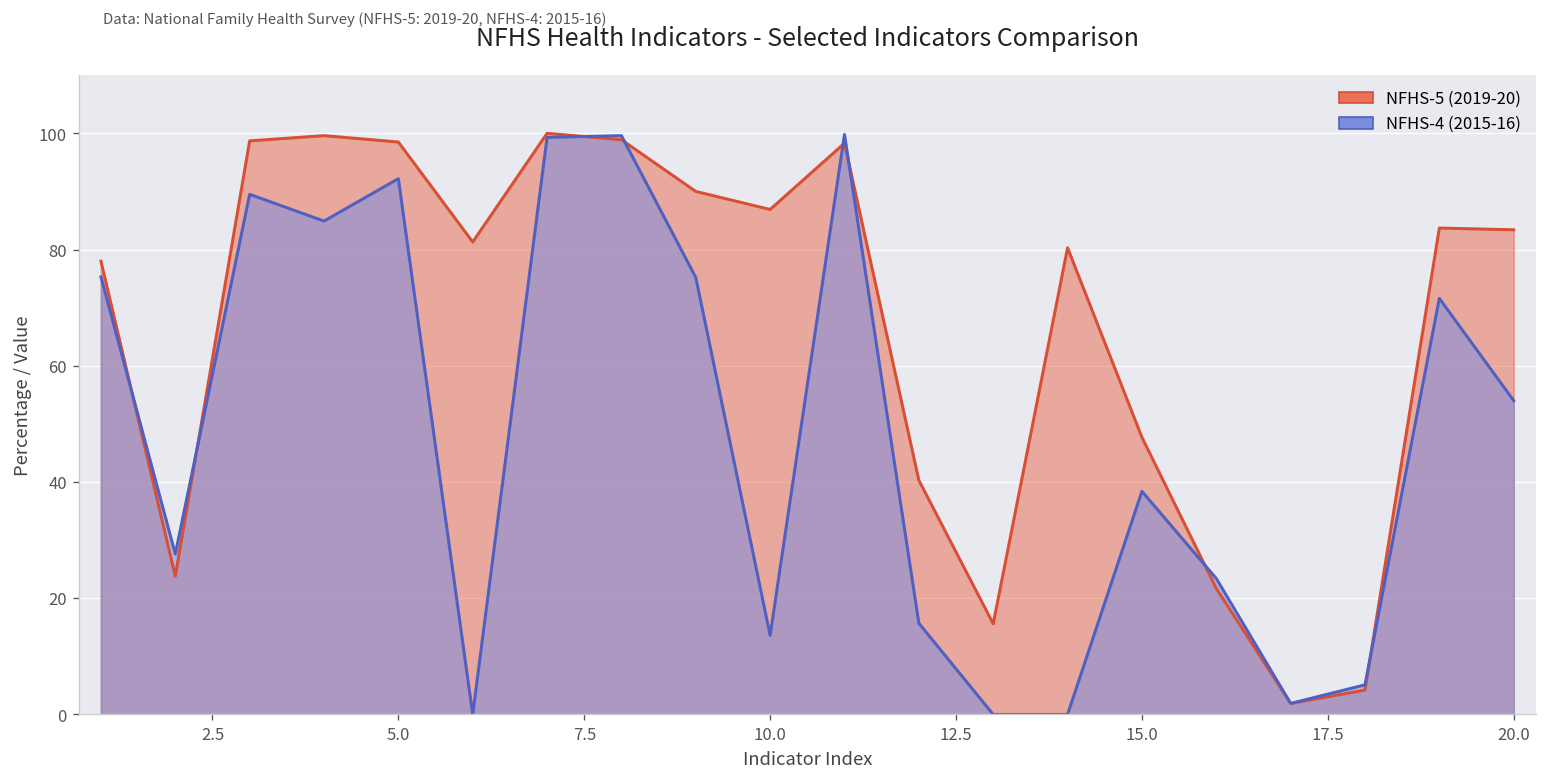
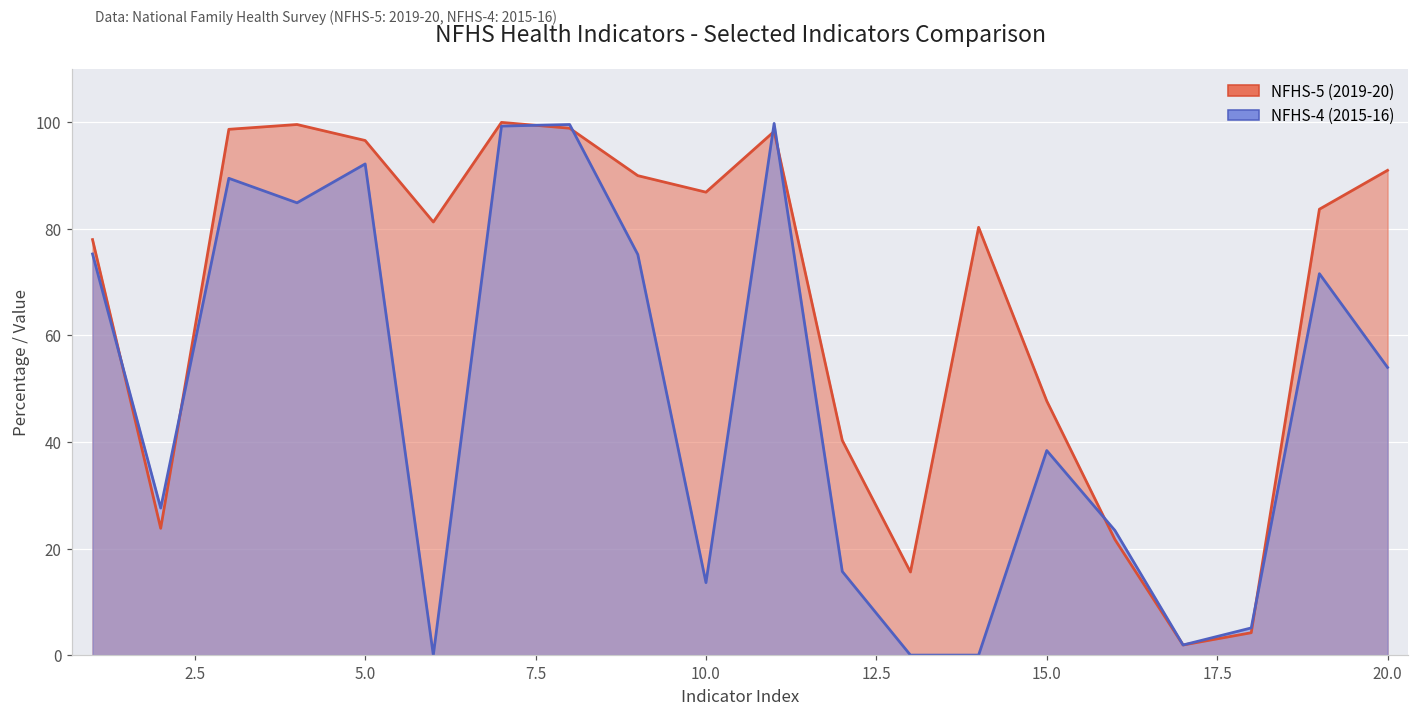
NFHS-5 (2019-20), 5.0: 99 -> 97
NFHS-5 (2019-20), 20.0: 83 -> 91
